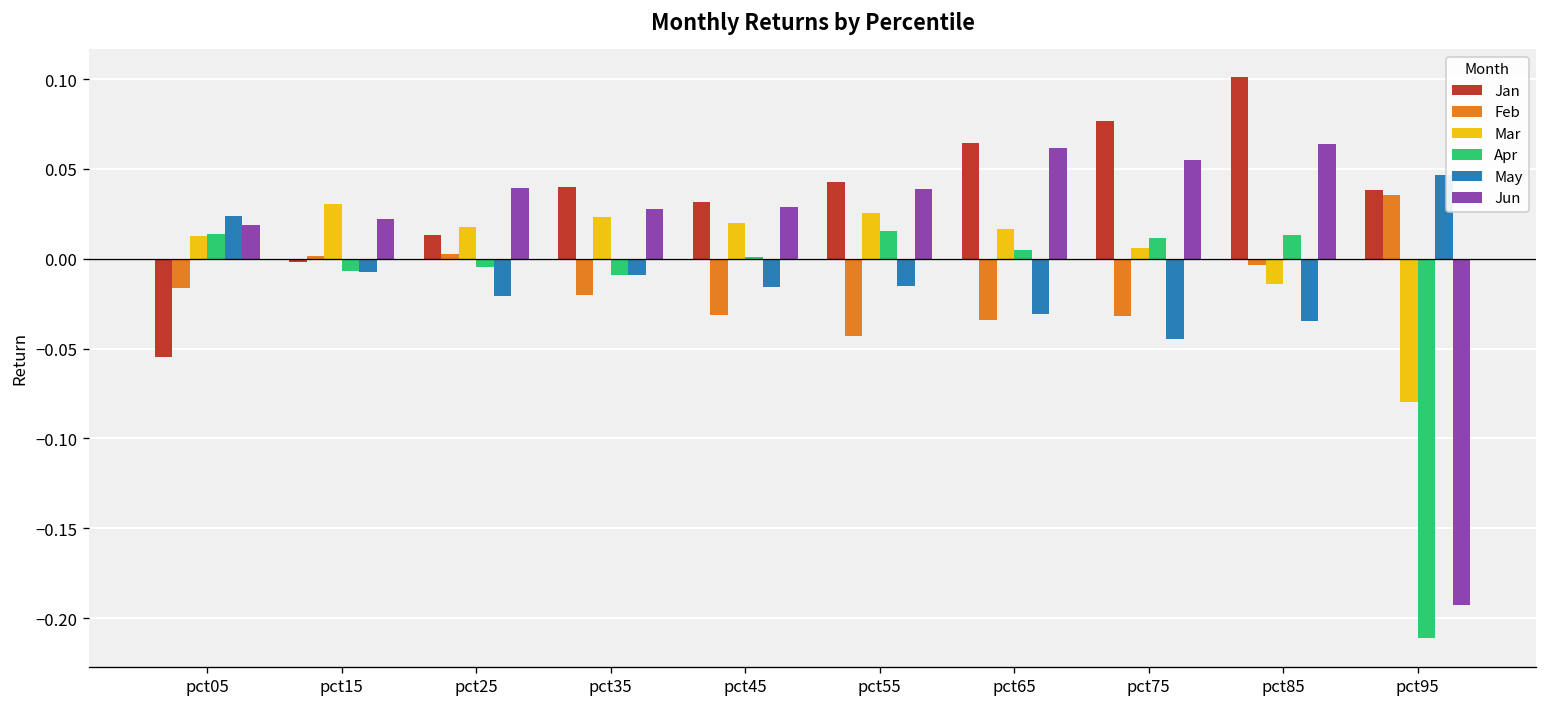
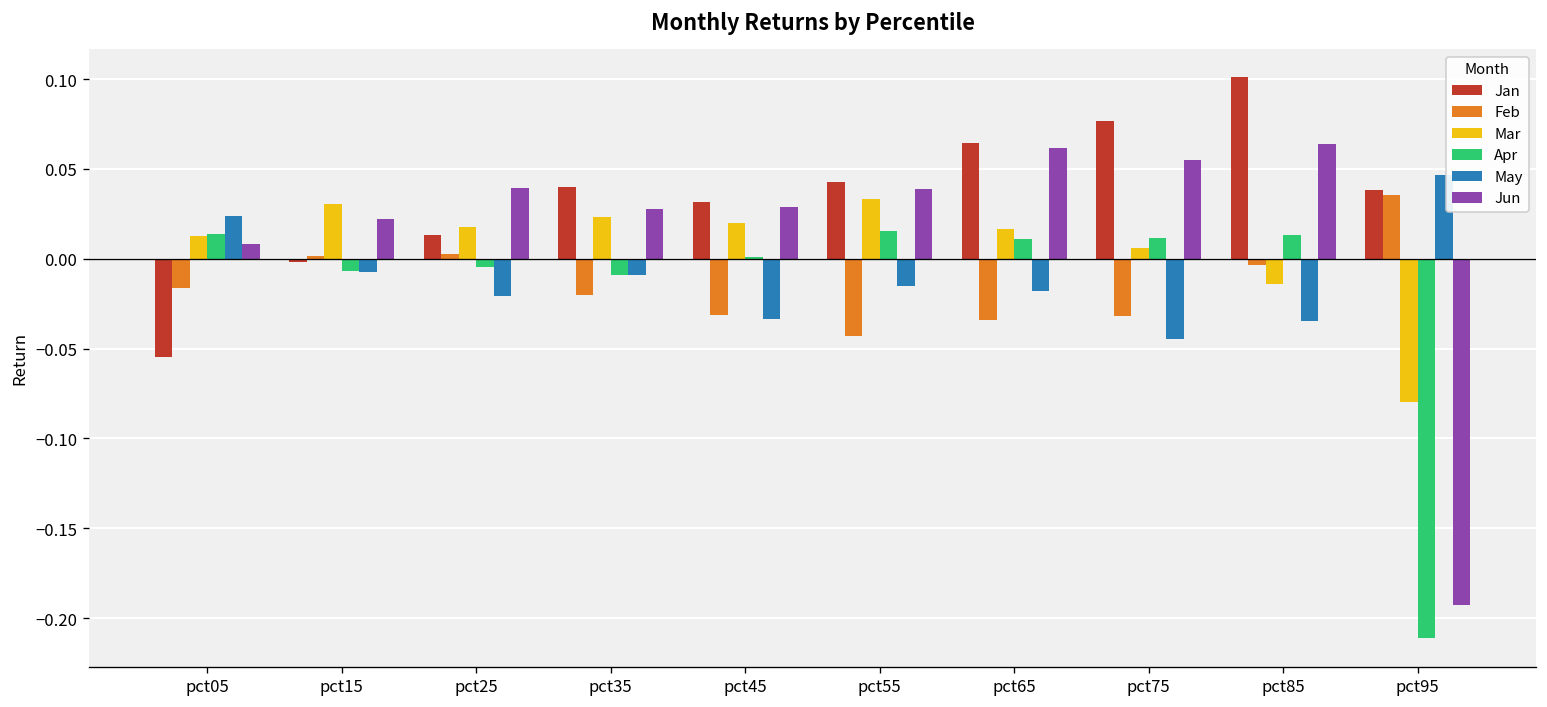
Jun, pct05: 0.019 -> 0.008
May, pct45: -0.016 -> -0.033
Mar, pct55: 0.025 -> 0.033
Apr, pct65: 0.005 -> 0.011
May, pct65: -0.031 -> -0.018
